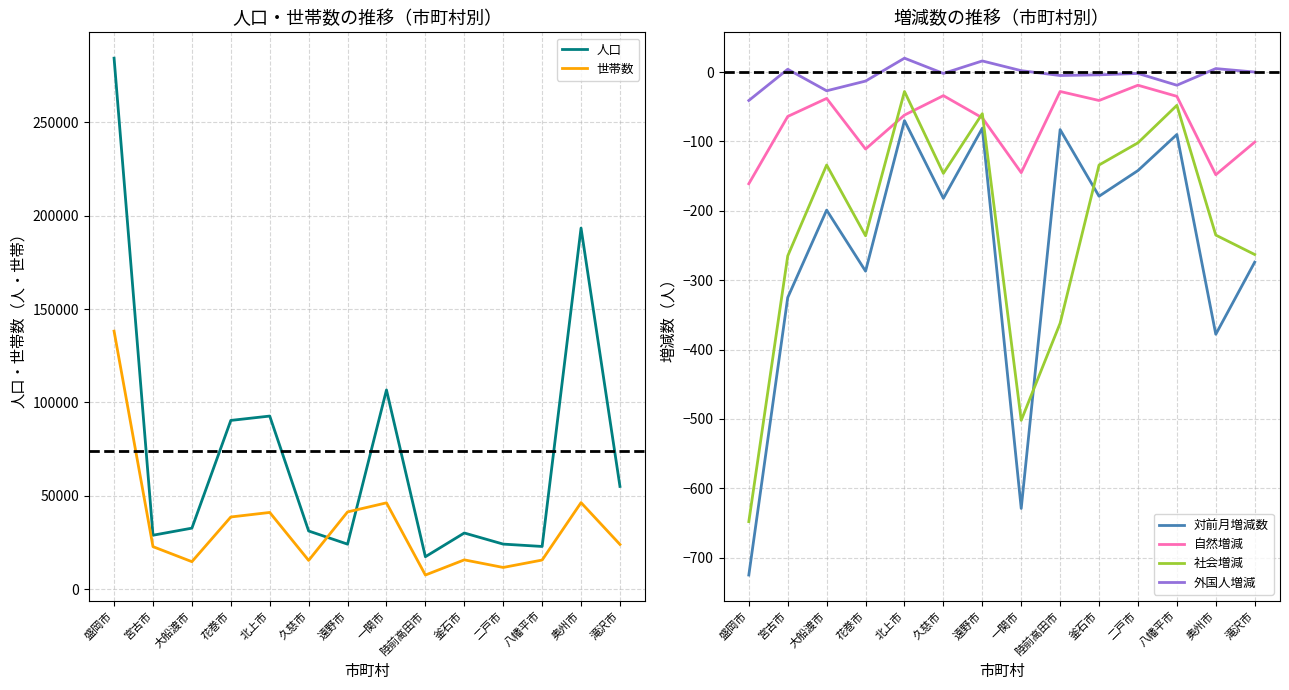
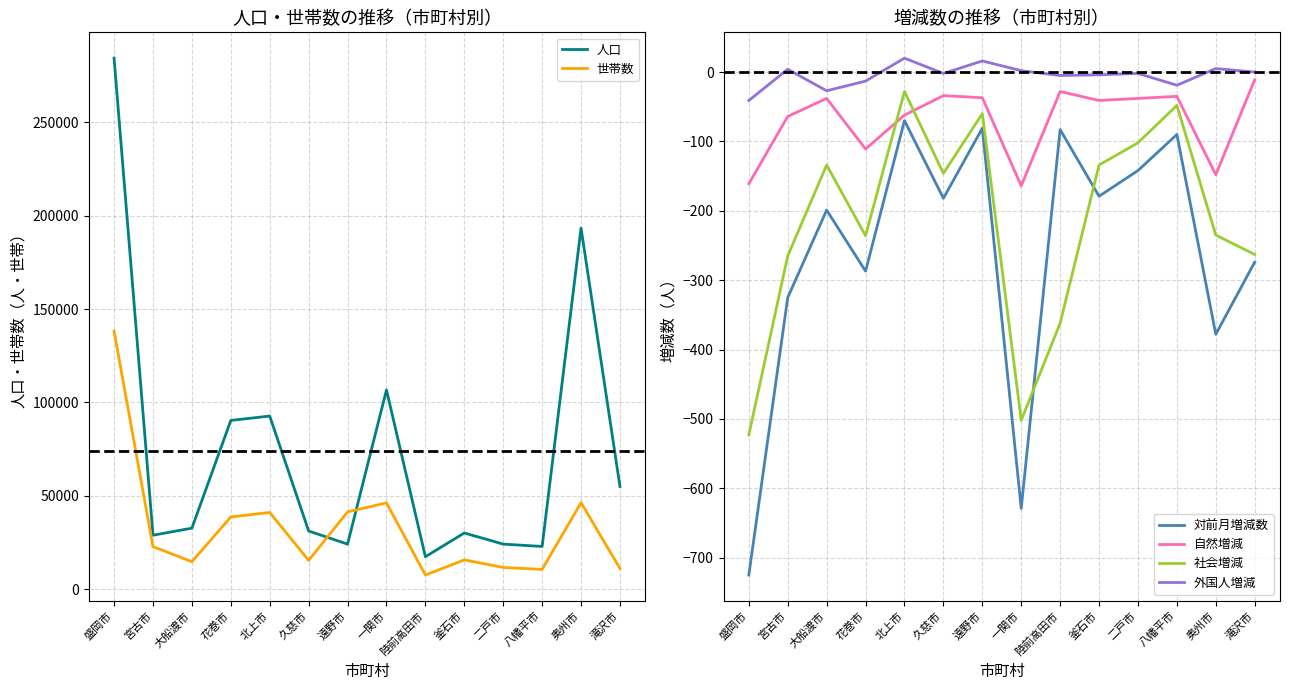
人口・世帯数の推移（市町村別）, 世帯数, 八幡平市: 16000 -> 11000
人口・世帯数の推移（市町村別）, 世帯数, 滝沢市: 24000 -> 11000
増減数の推移（市町村別）, 社会増減, 盛岡市: -650 -> -520
増減数の推移（市町村別）, 自然増減, 遠野市: -70 -> -40
増減数の推移（市町村別）, 自然増減, 一関市: -150 -> -160
増減数の推移（市町村別）, 自然増減, 二戸市: -20 -> -40
増減数の推移（市町村別）, 自然増減, 滝沢市: -100 -> -10
